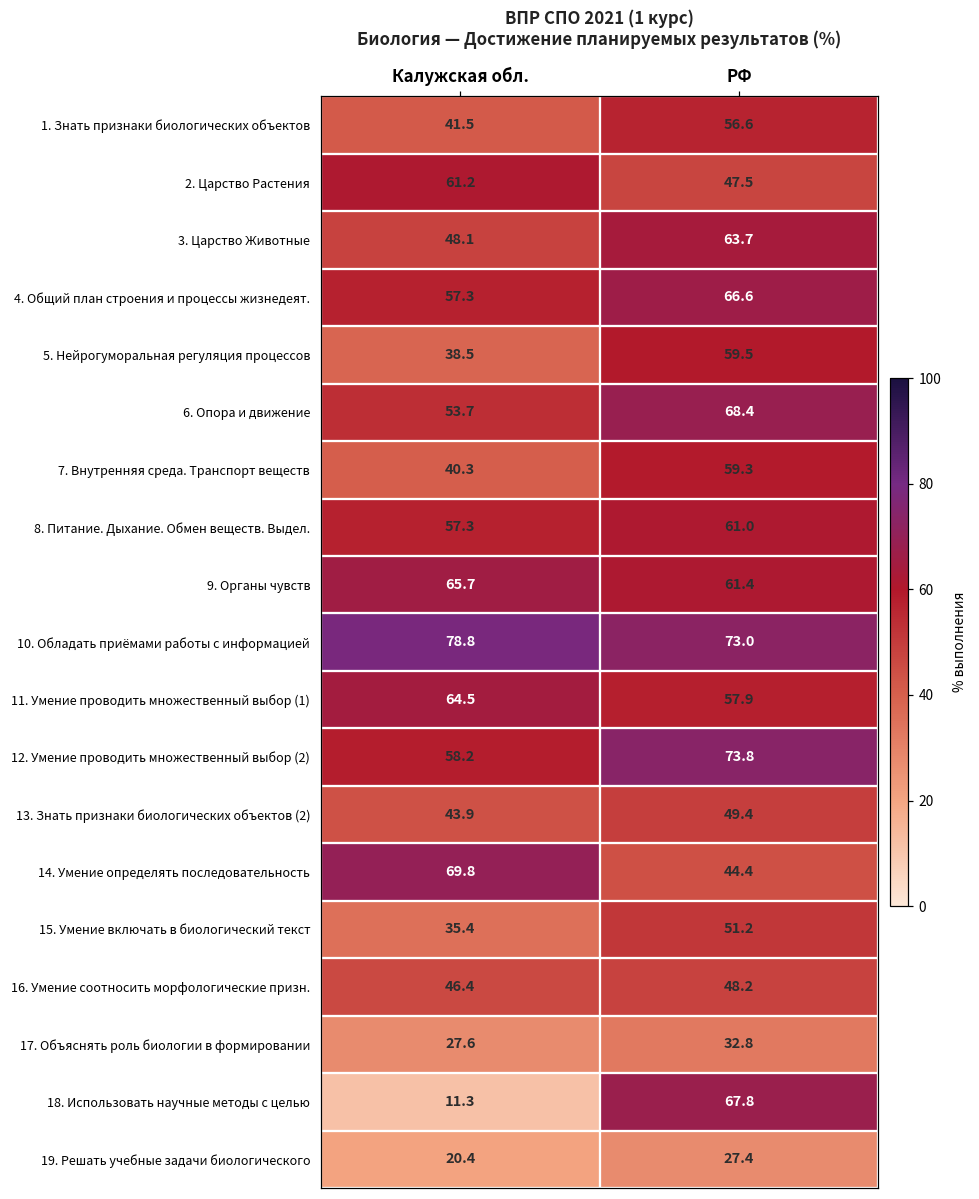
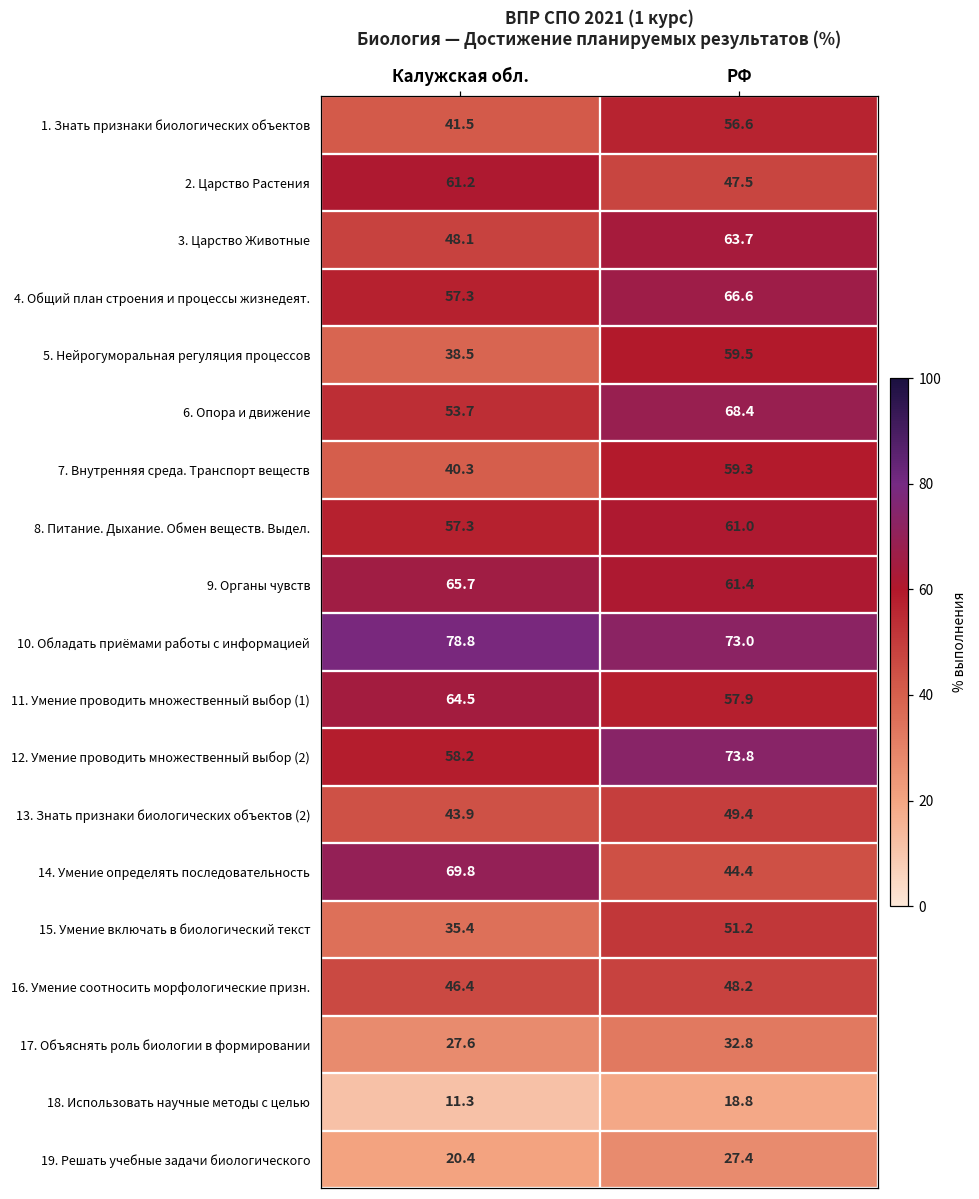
18. Использовать научные методы с целью, РФ: 67.8 -> 18.8
